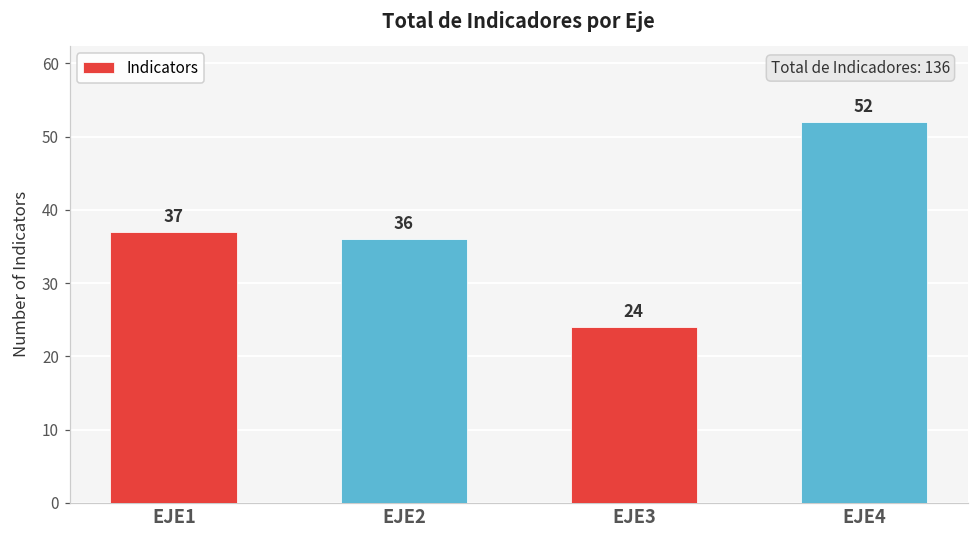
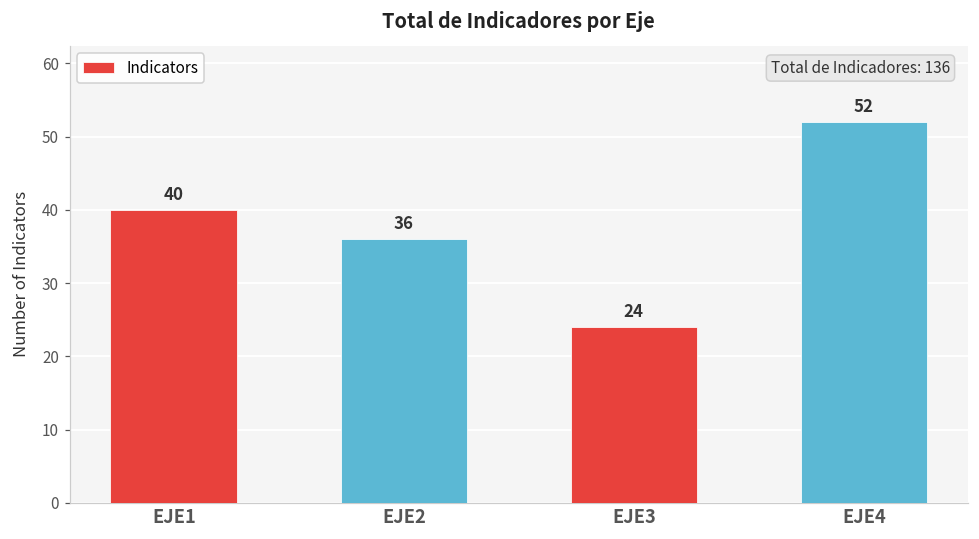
EJE1: 37 -> 40
